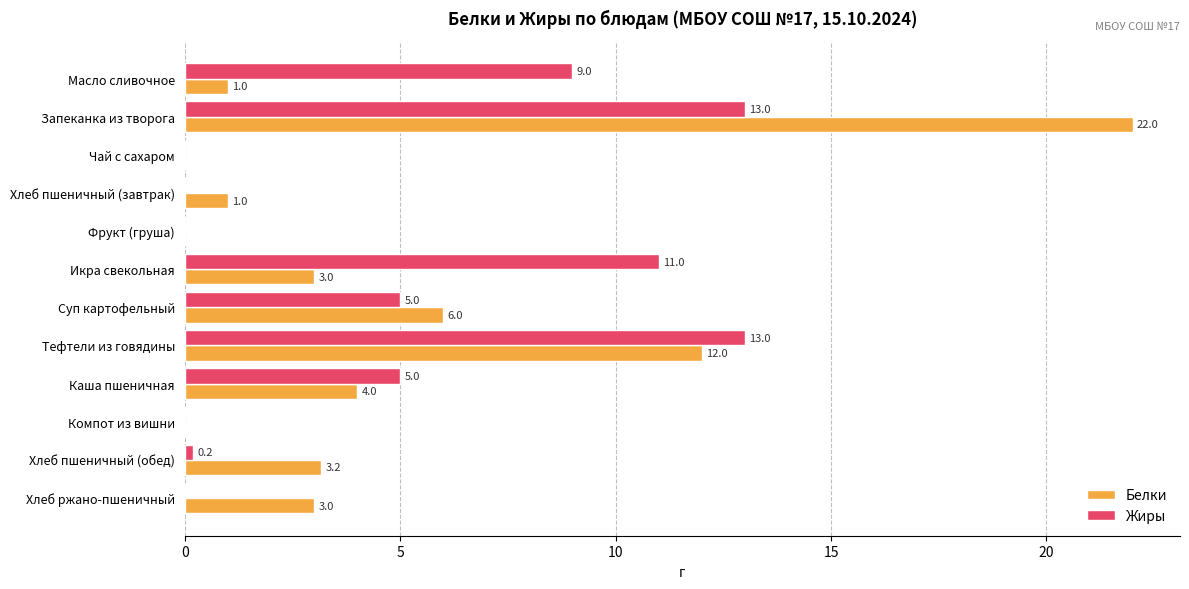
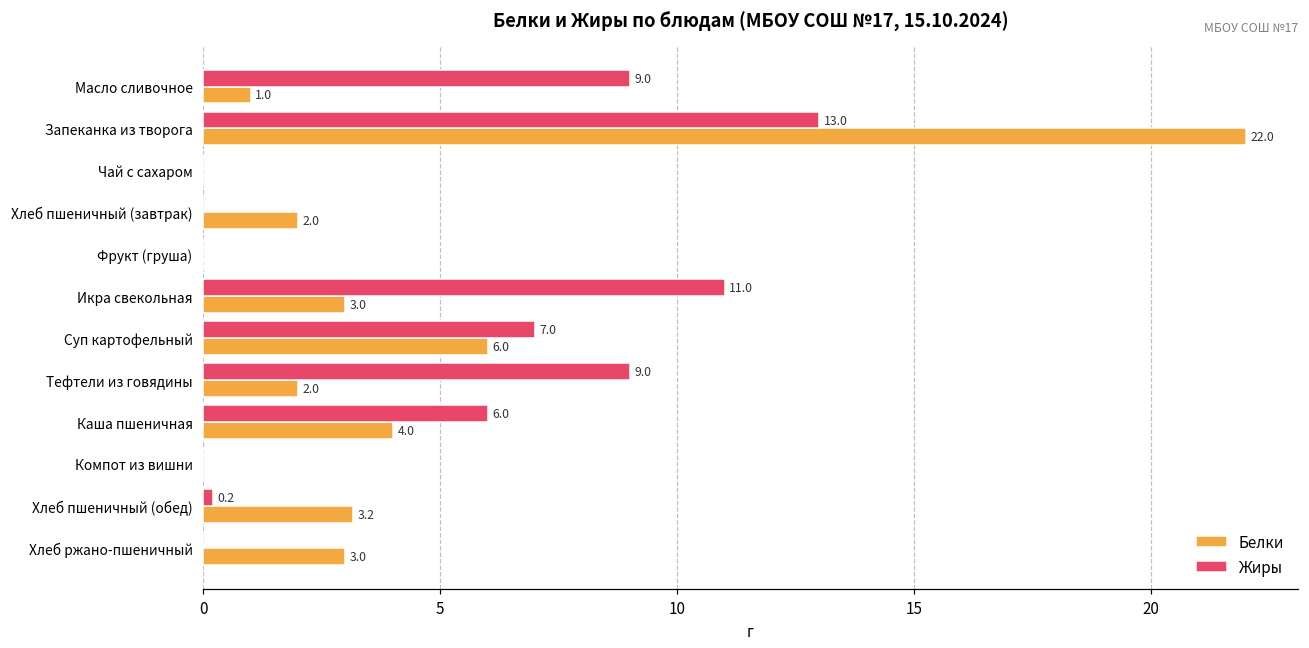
Белки, Хлеб пшеничный (завтрак): 1.0 -> 2.0
Жиры, Суп картофельный: 5.0 -> 7.0
Жиры, Тефтели из говядины: 13.0 -> 9.0
Белки, Тефтели из говядины: 12.0 -> 2.0
Жиры, Каша пшеничная: 5.0 -> 6.0
